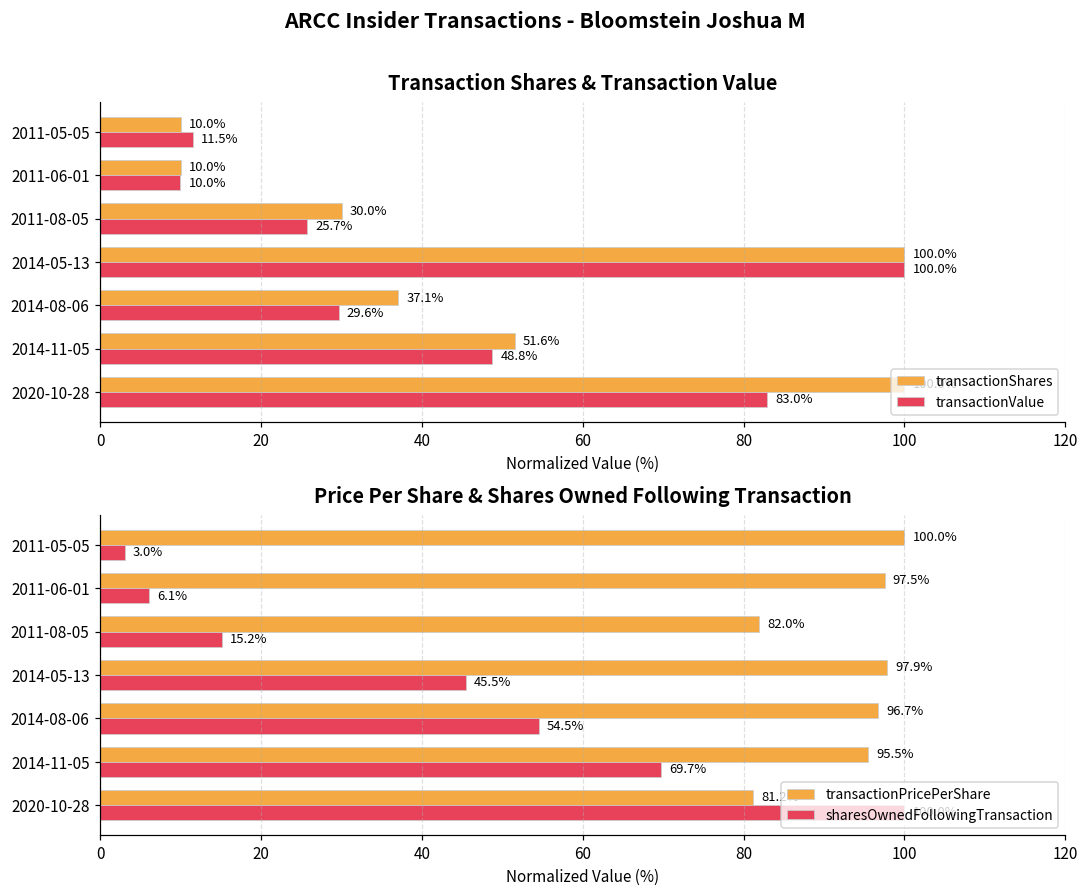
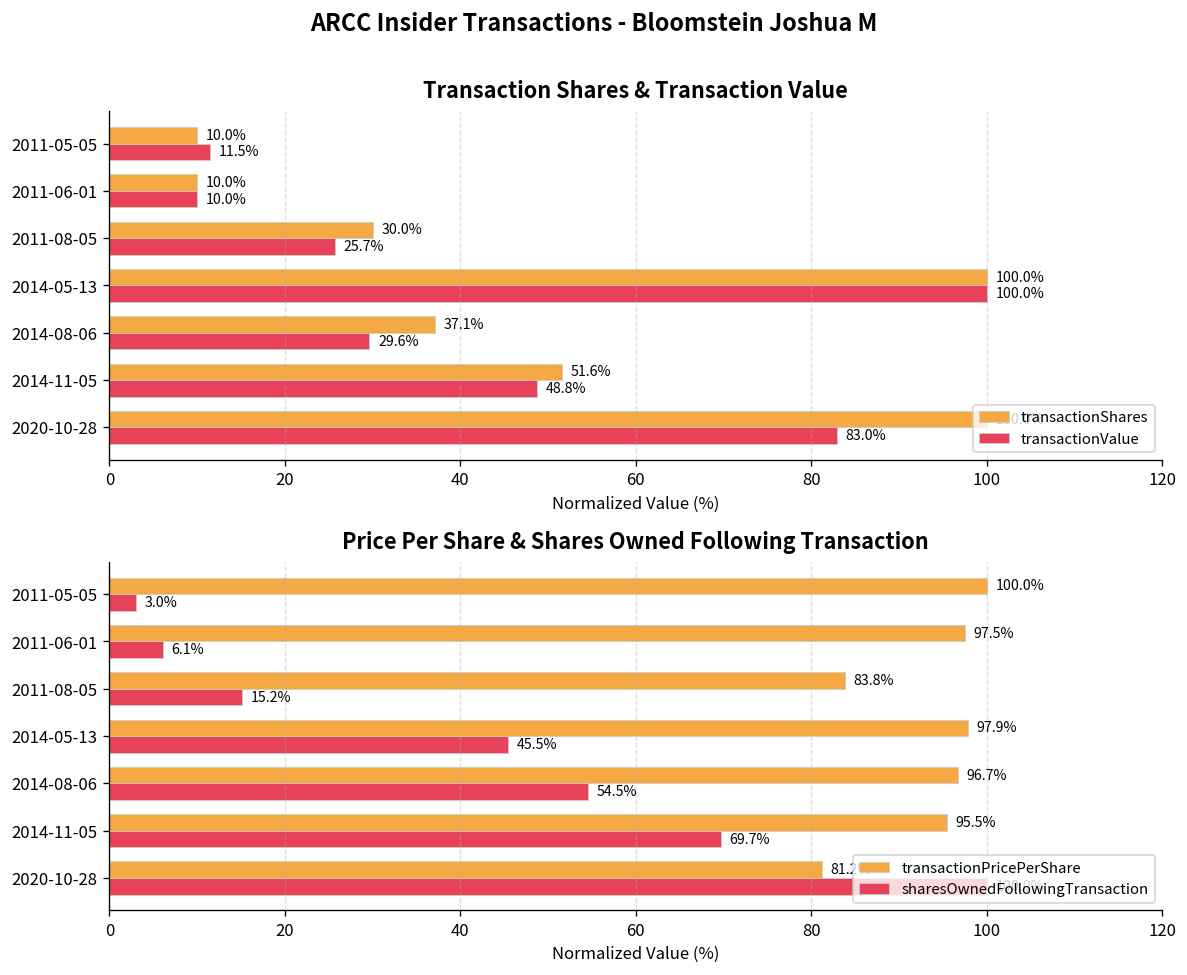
Price Per Share & Shares Owned Following Transaction, transactionPricePerShare, 2011-08-05: 82.0% -> 83.8%
